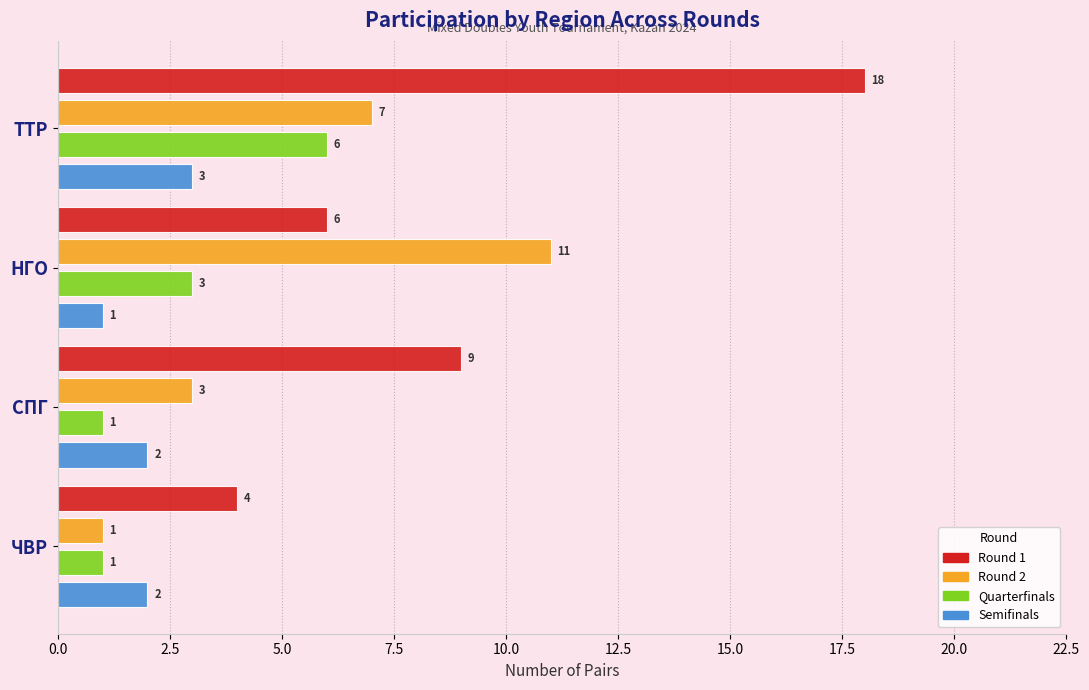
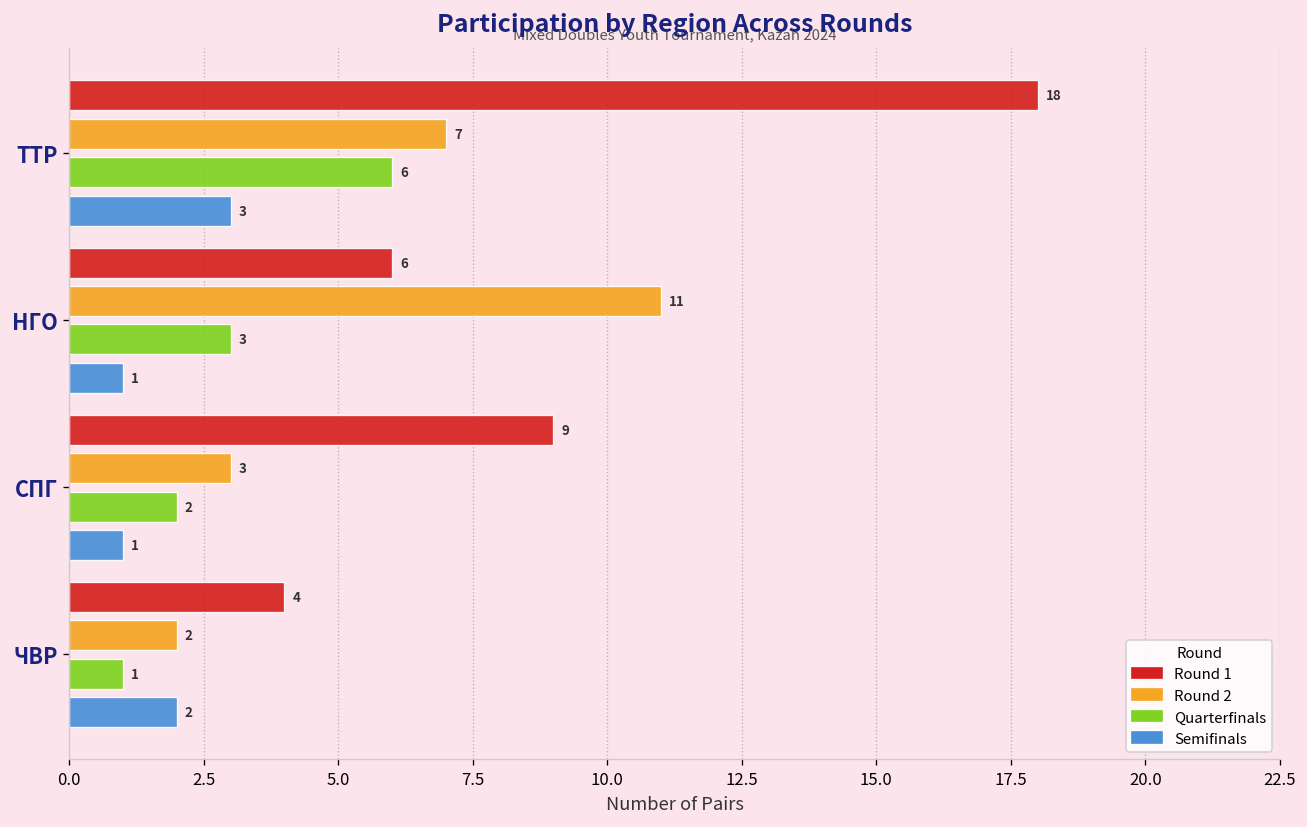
Quarterfinals, СПГ: 1 -> 2
Semifinals, СПГ: 2 -> 1
Round 2, ЧВР: 1 -> 2
